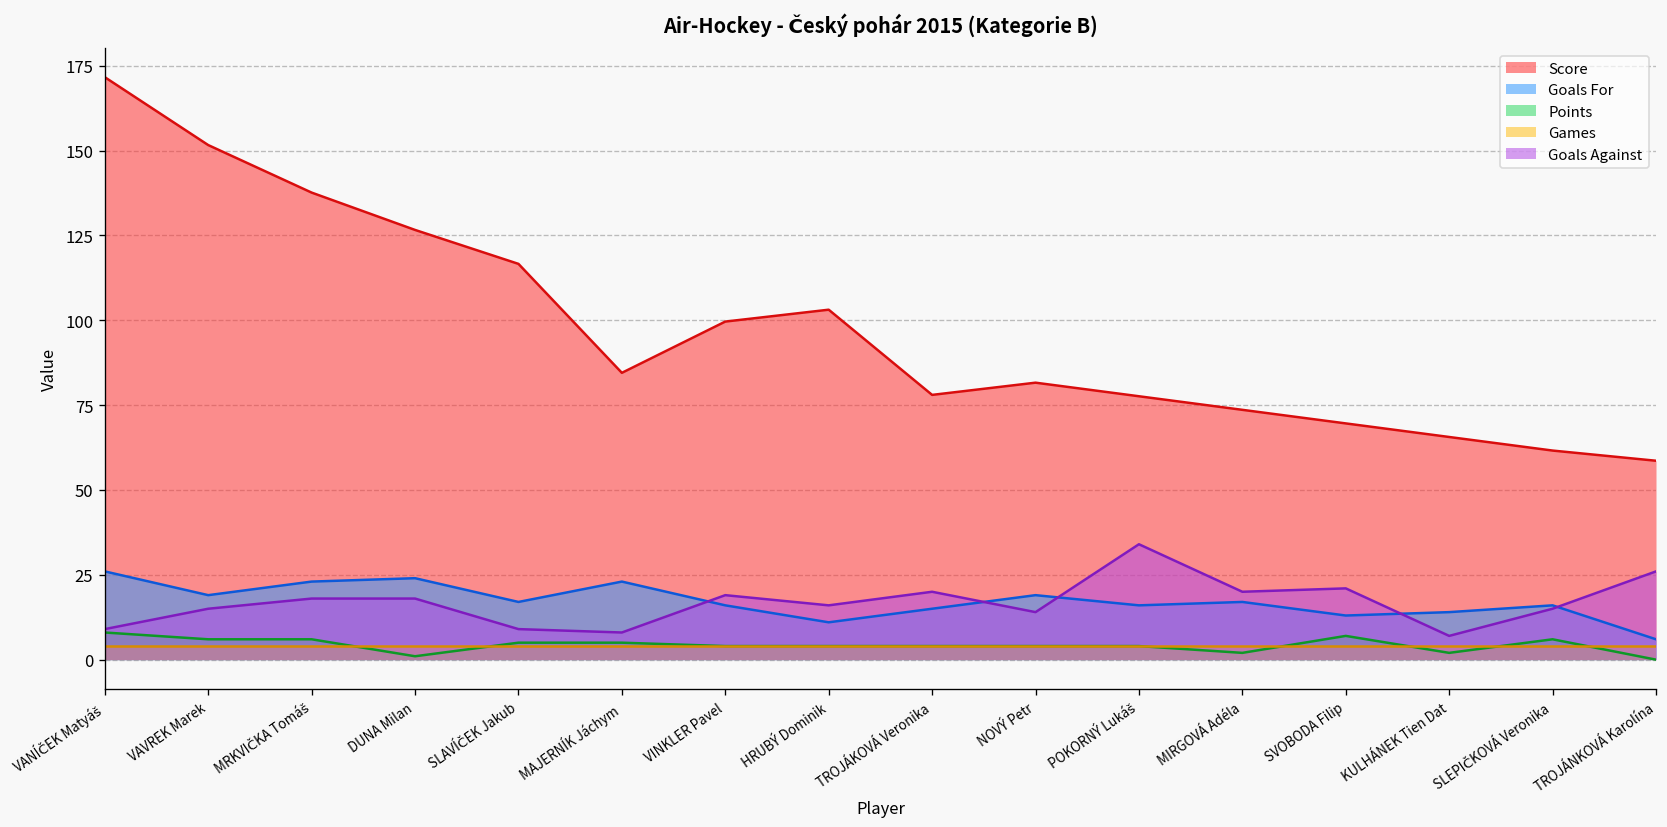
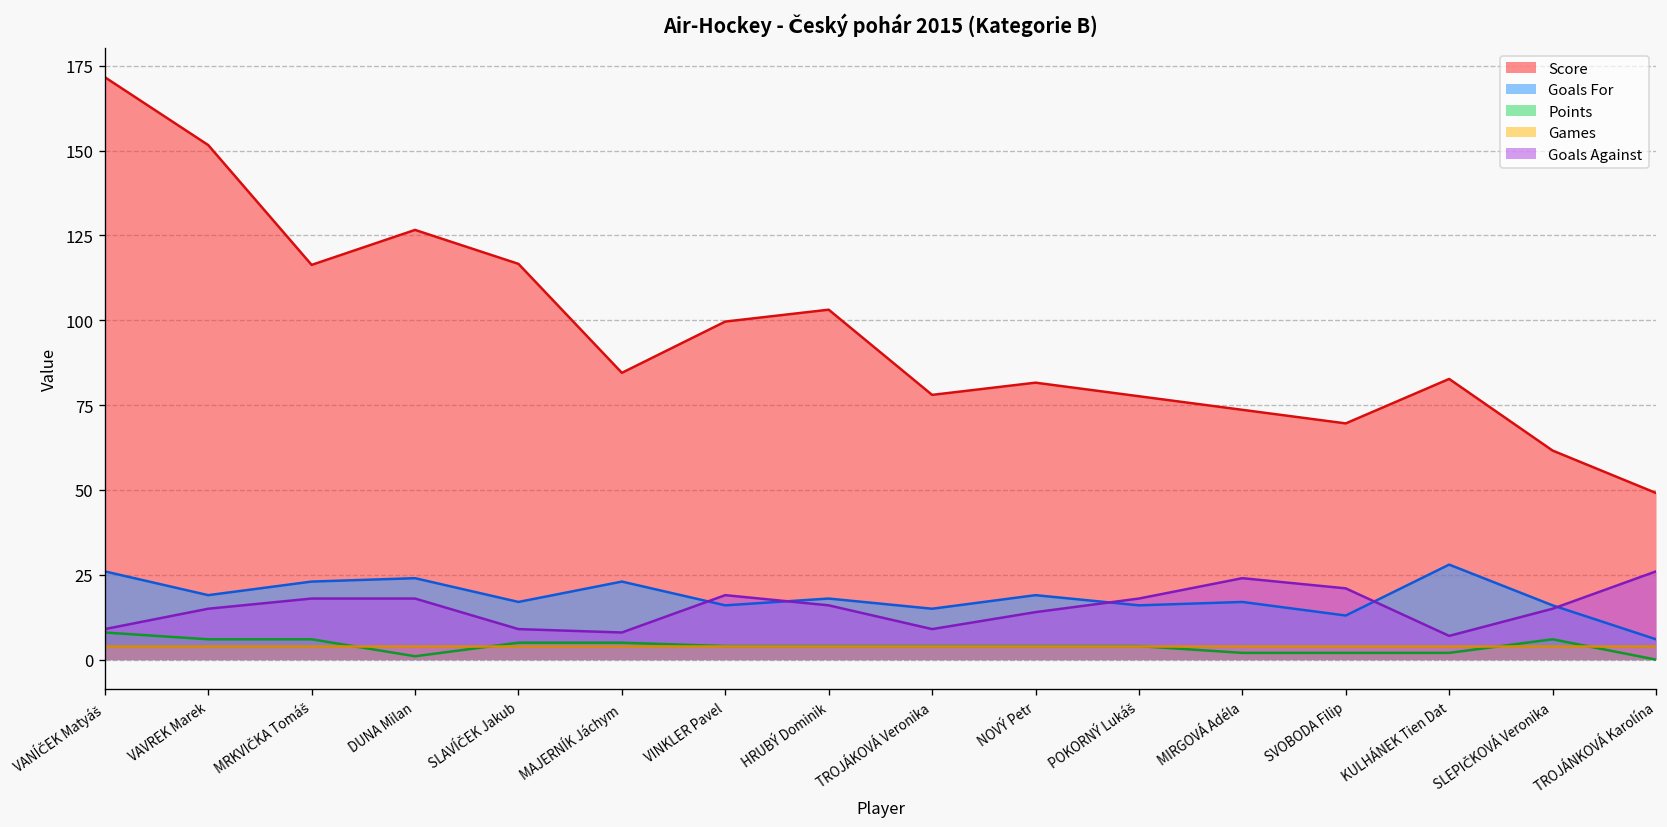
Score, MRKVIČKA Tomáš: 138 -> 116
Goals For, HRUBÝ Dominik: 11 -> 18
Goals Against, TROJÁKOVÁ Veronika: 20 -> 9
Goals Against, POKORNÝ Lukáš: 34 -> 18
Goals Against, MIRGOVÁ Adéla: 20 -> 24
Points, SVOBODA Filip: 7 -> 2
Score, KULHÁNEK Tien Dat: 66 -> 83
Goals For, KULHÁNEK Tien Dat: 14 -> 28
Score, TROJÁNKOVÁ Karolína: 59 -> 49
